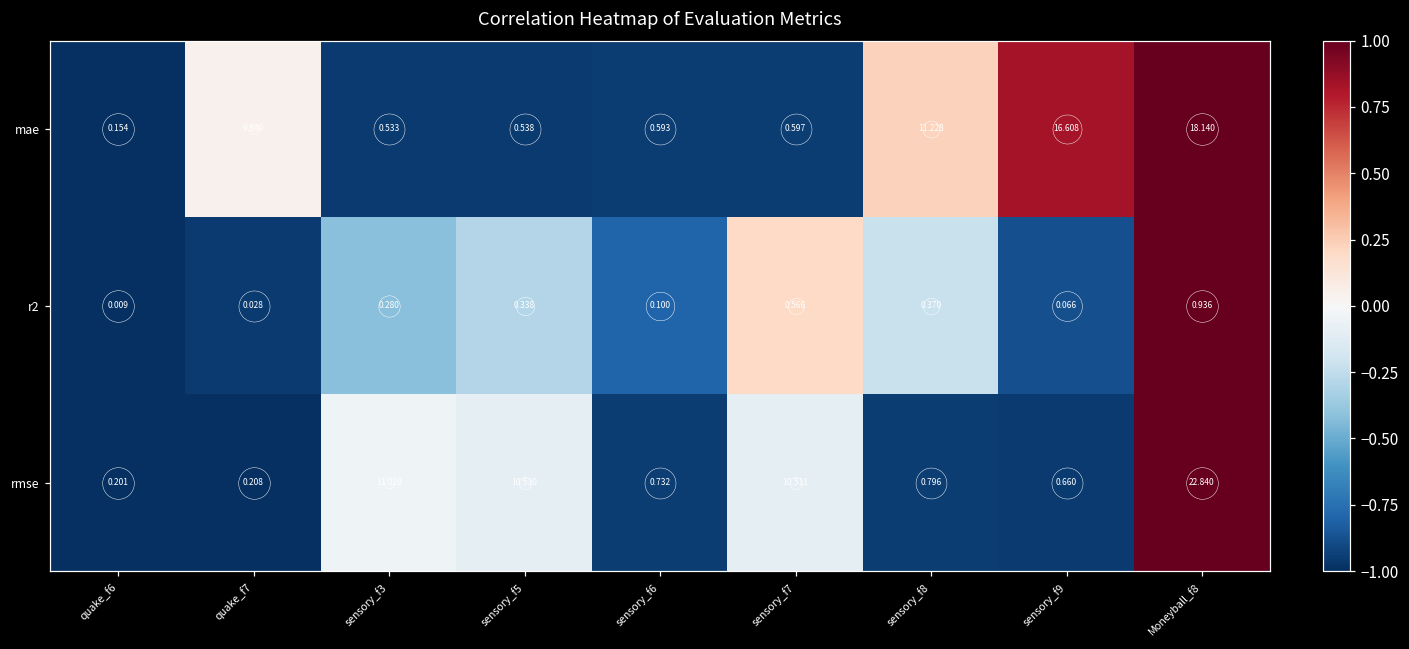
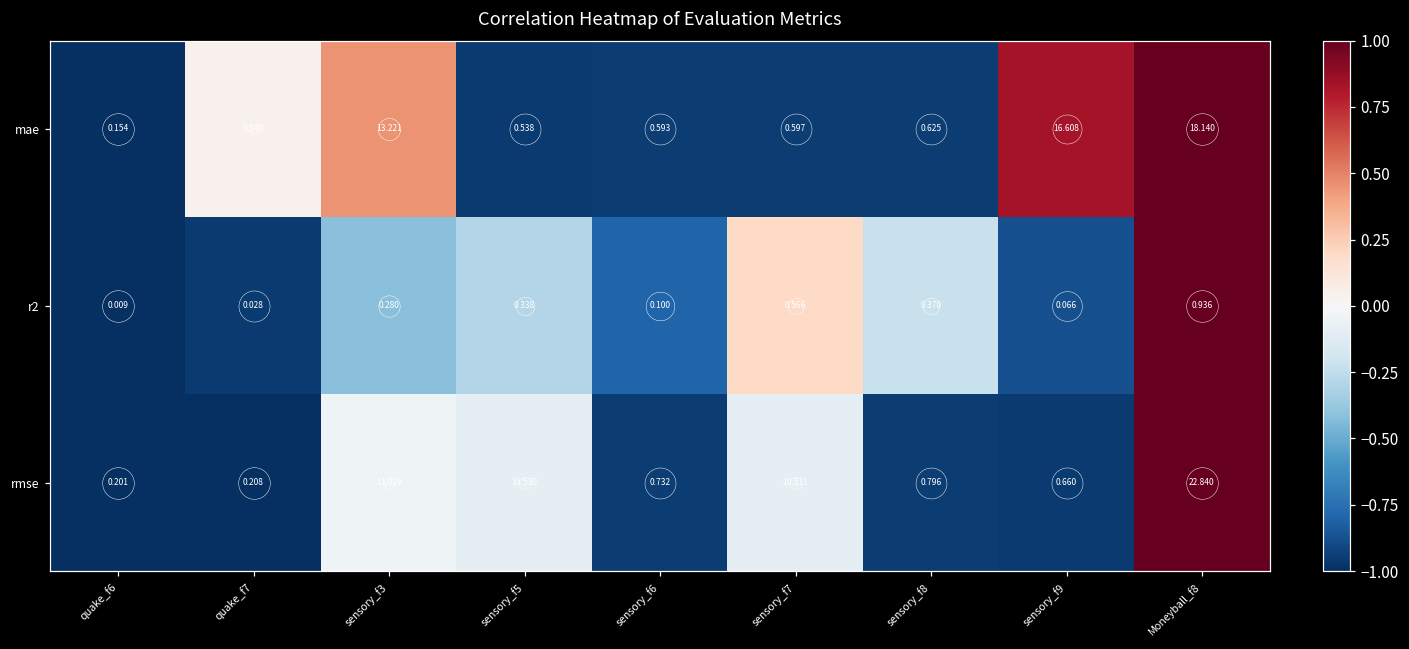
mae, sensory_f3: 0.533 -> 13.221
mae, sensory_f8: 11.228 -> 0.625
